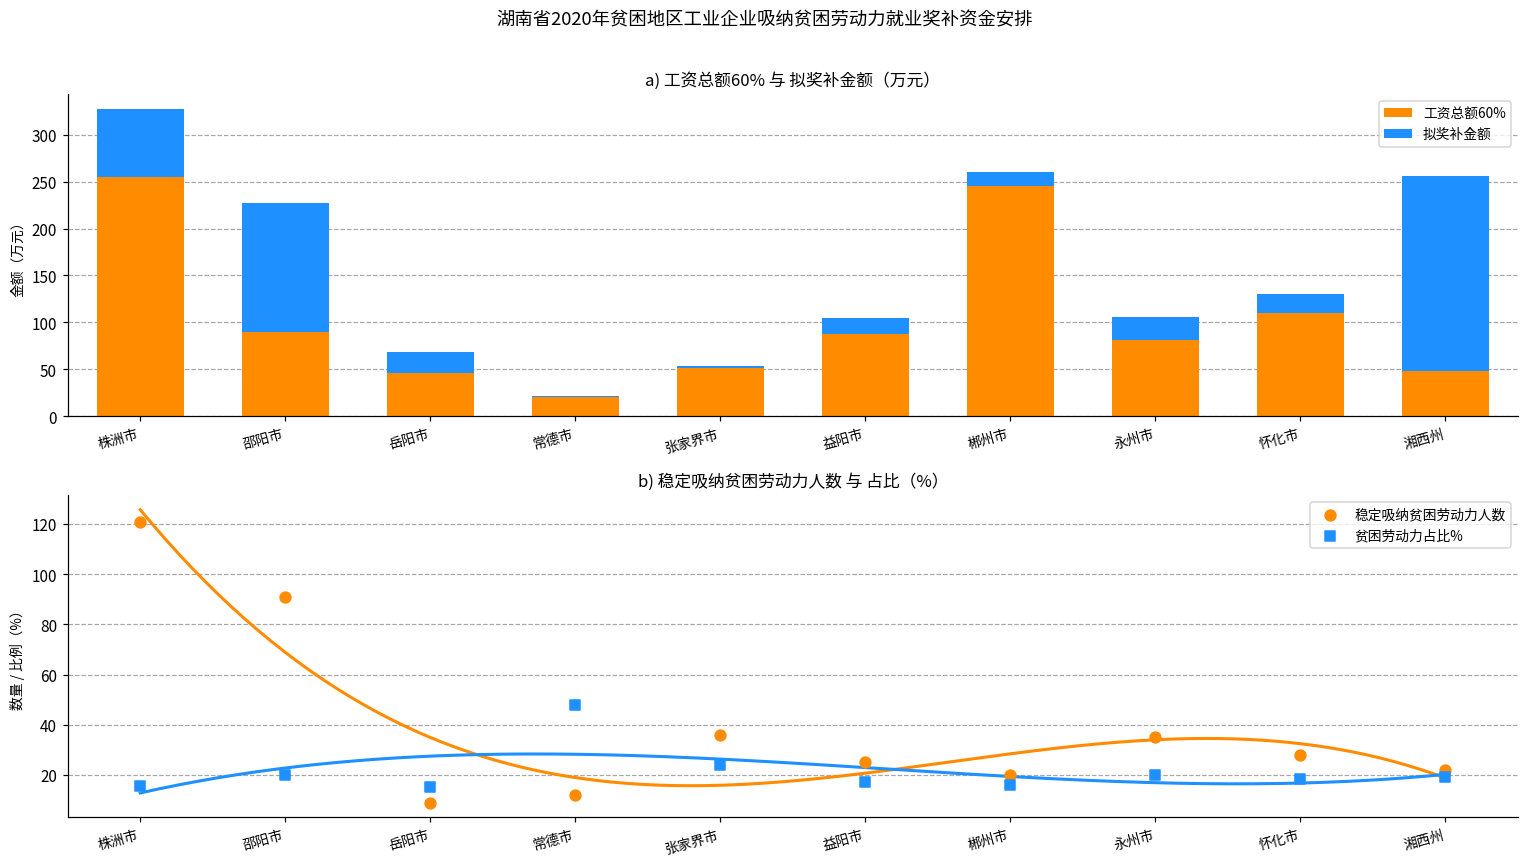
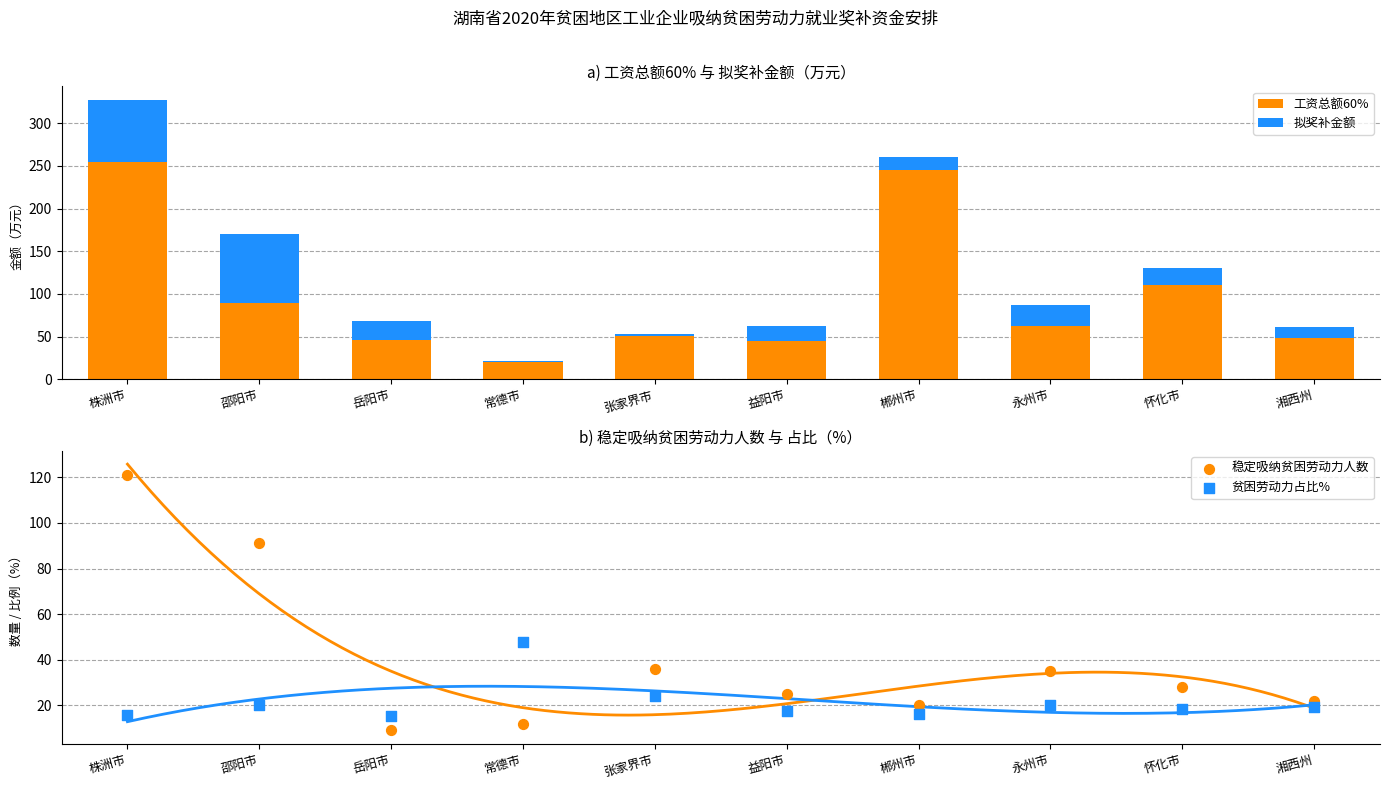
a) 工资总额60% 与 拟奖补金额（万元）, 拟奖补金额, 邵阳市: 140 -> 80
a) 工资总额60% 与 拟奖补金额（万元）, 工资总额60%, 益阳市: 90 -> 50
a) 工资总额60% 与 拟奖补金额（万元）, 工资总额60%, 永州市: 80 -> 60
a) 工资总额60% 与 拟奖补金额（万元）, 拟奖补金额, 湘西州: 210 -> 10
